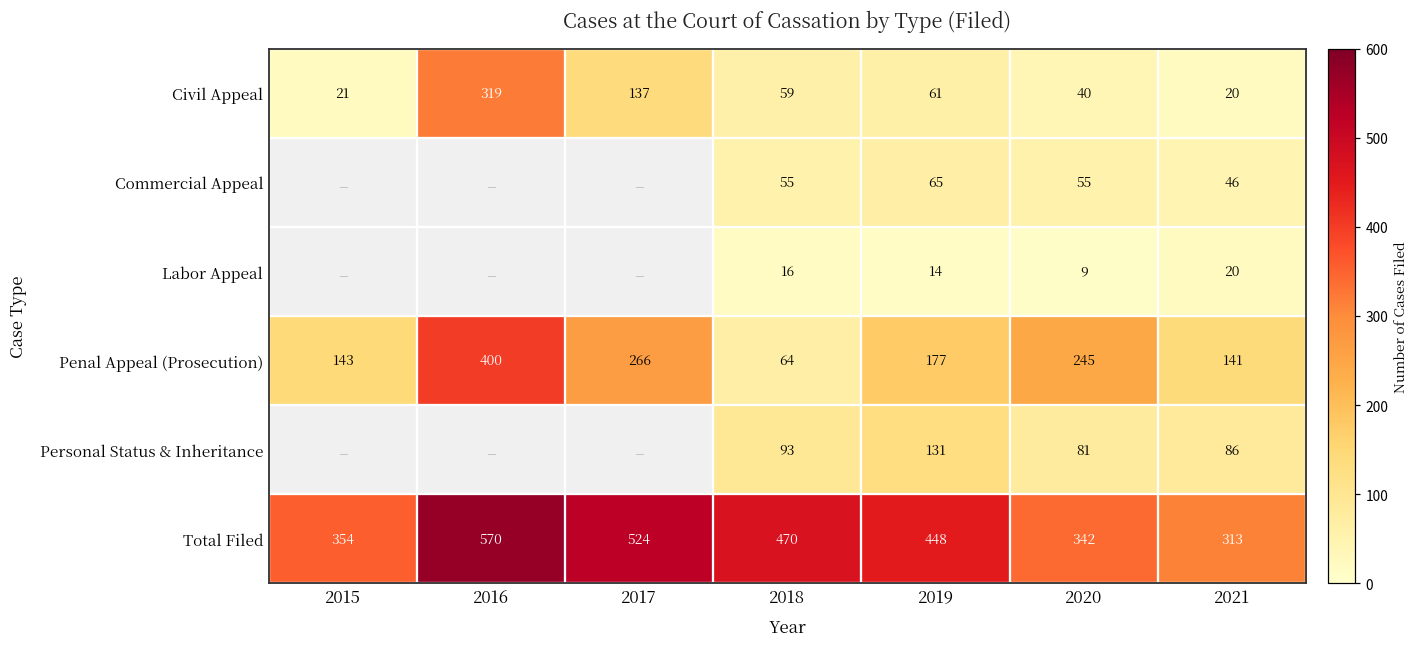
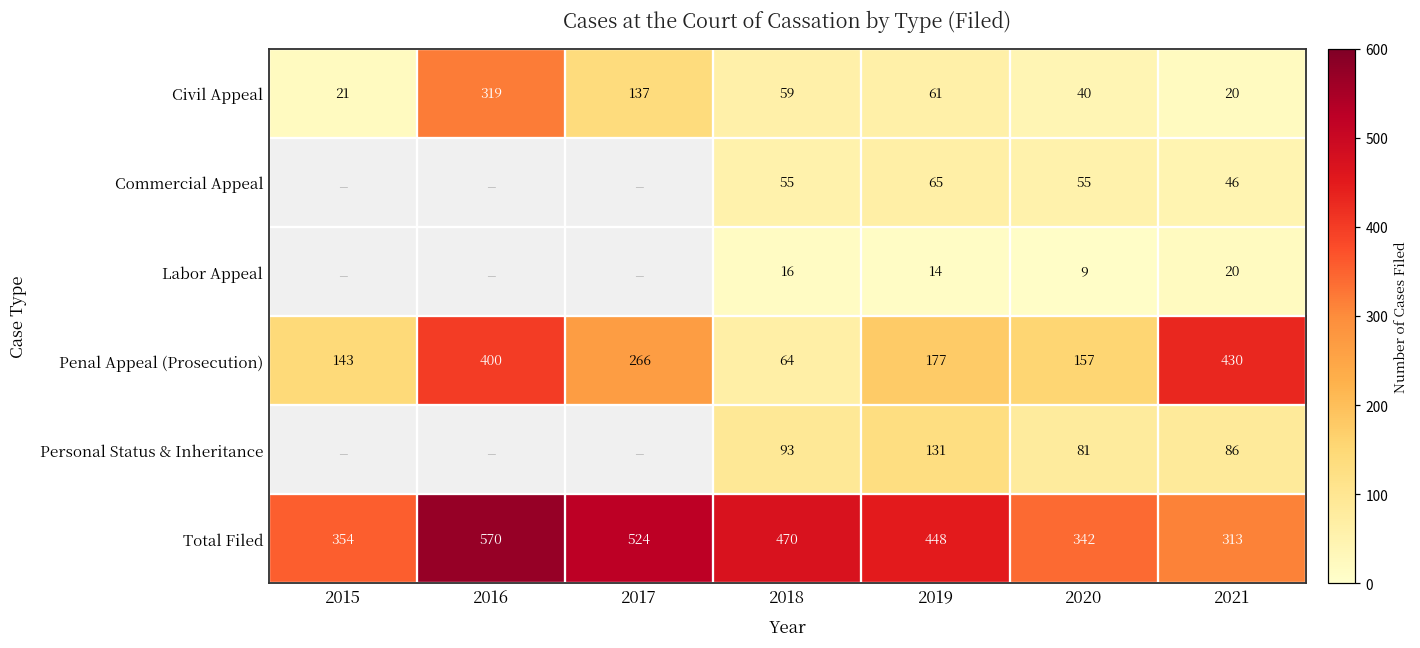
Penal Appeal (Prosecution), 2020: 245 -> 157
Penal Appeal (Prosecution), 2021: 141 -> 430
